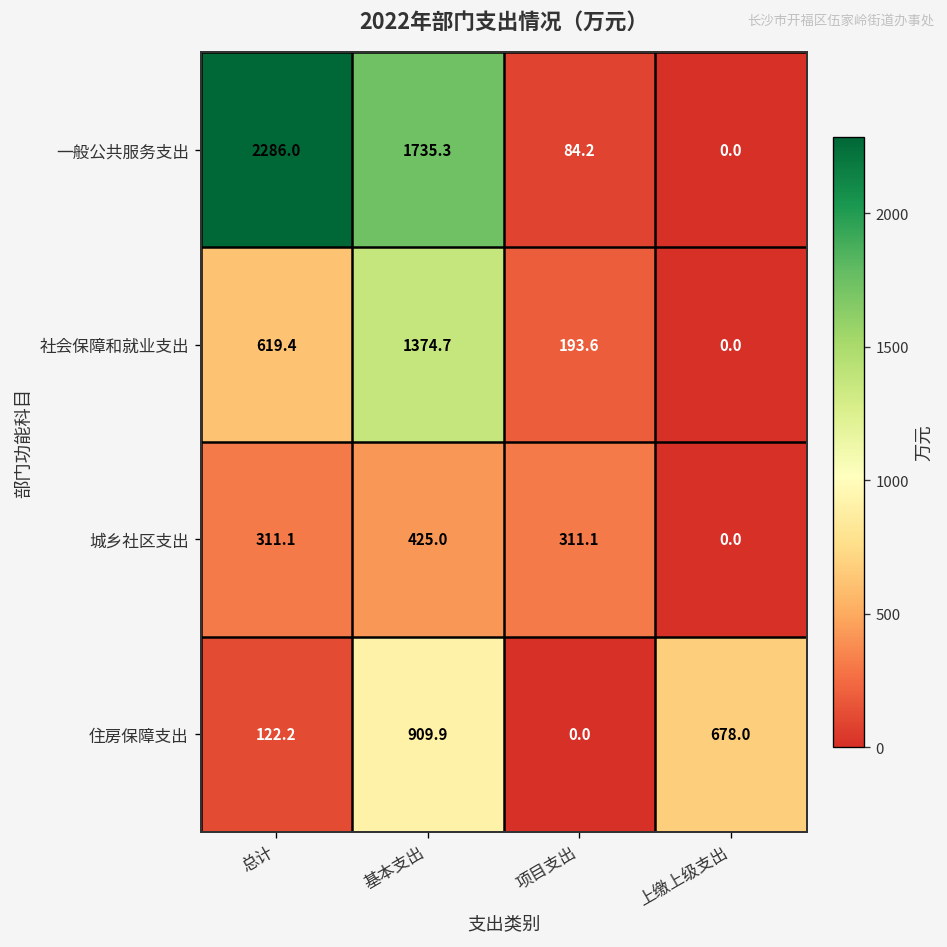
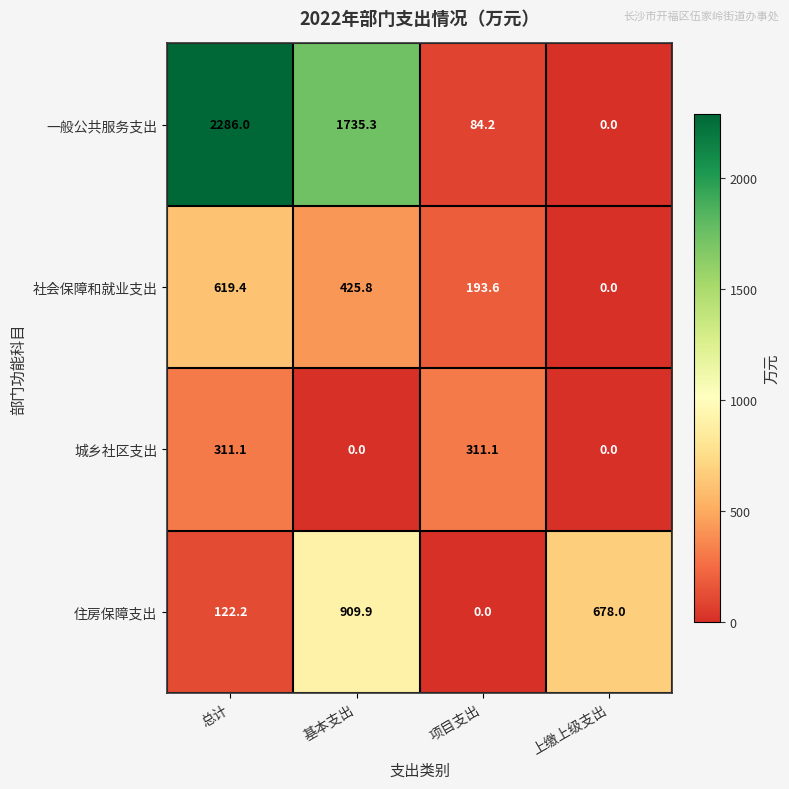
社会保障和就业支出, 基本支出: 1374.7 -> 425.8
城乡社区支出, 基本支出: 425.0 -> 0.0
